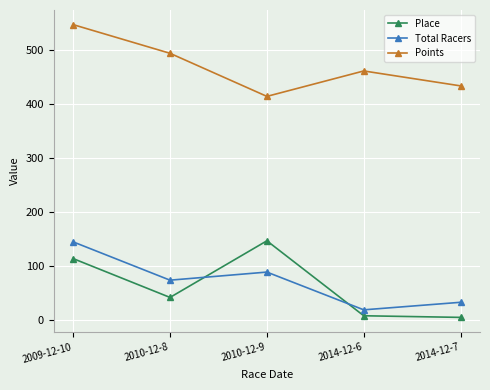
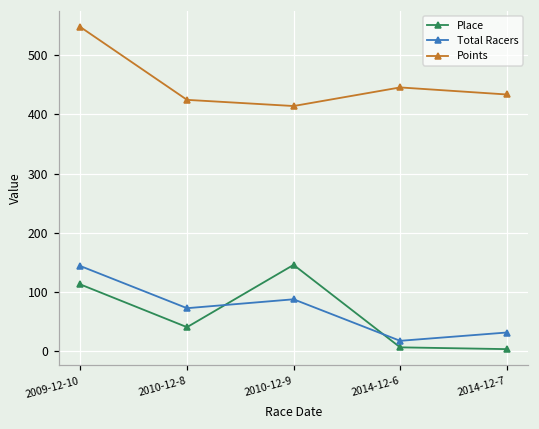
Points, 2010-12-8: 490 -> 420
Points, 2014-12-6: 460 -> 450
